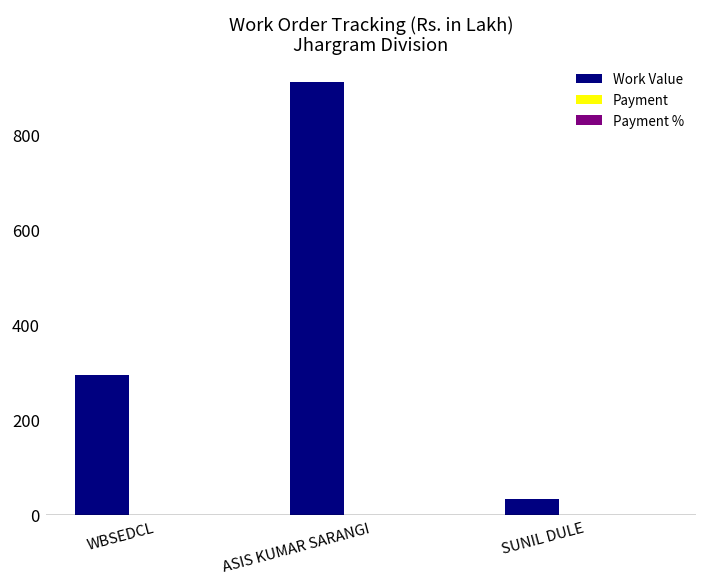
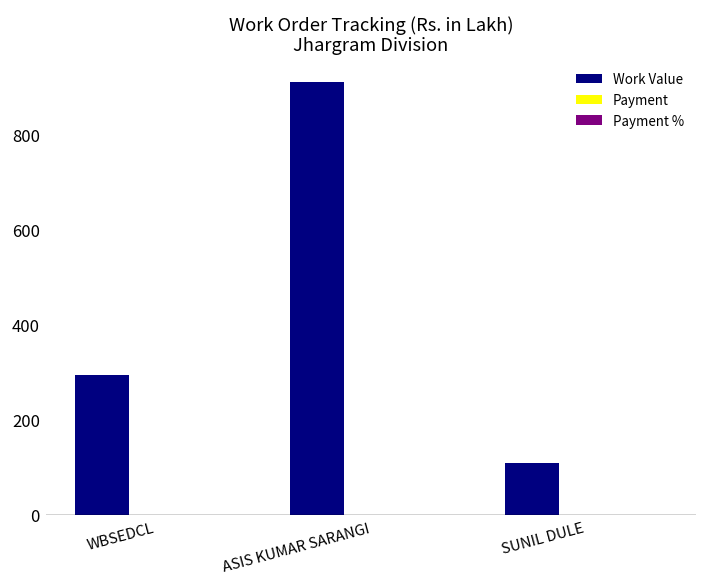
Work Value, SUNIL DULE: 30 -> 110
